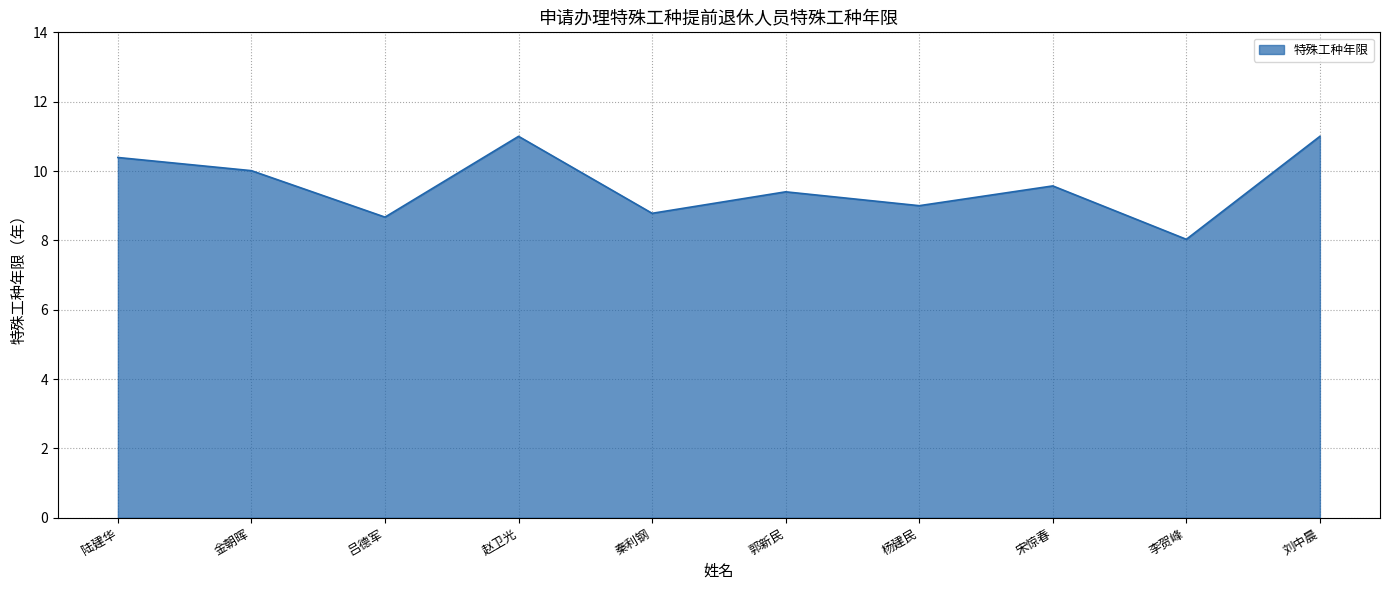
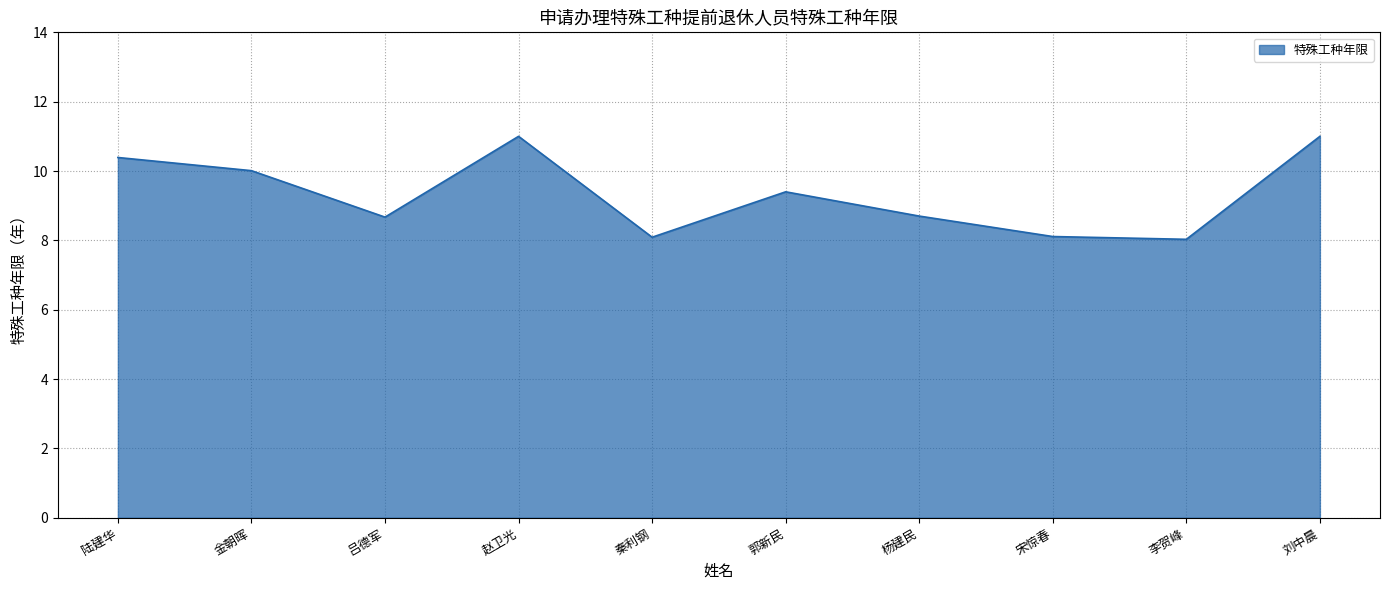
秦利钢: 8.8 -> 8.1
杨建民: 9.0 -> 8.7
宋惊春: 9.6 -> 8.1
